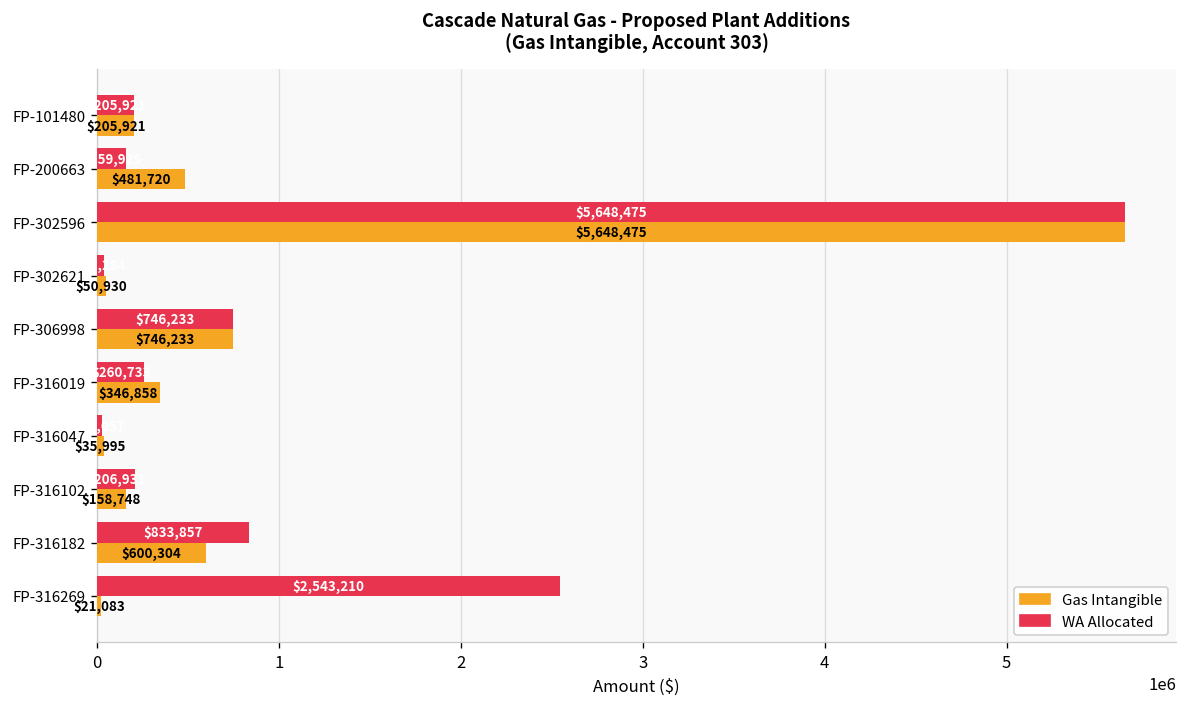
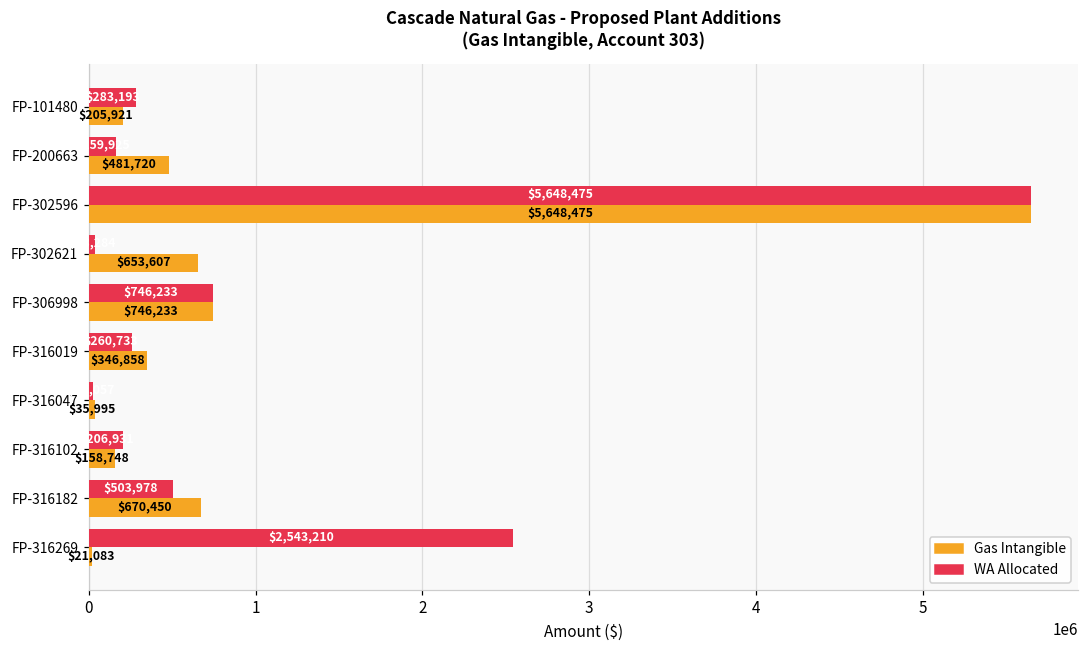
WA Allocated, FP-101480: $205,921 -> $283,193
Gas Intangible, FP-302621: $50,930 -> $653,607
WA Allocated, FP-316182: $833,857 -> $503,978
Gas Intangible, FP-316182: $600,304 -> $670,450
